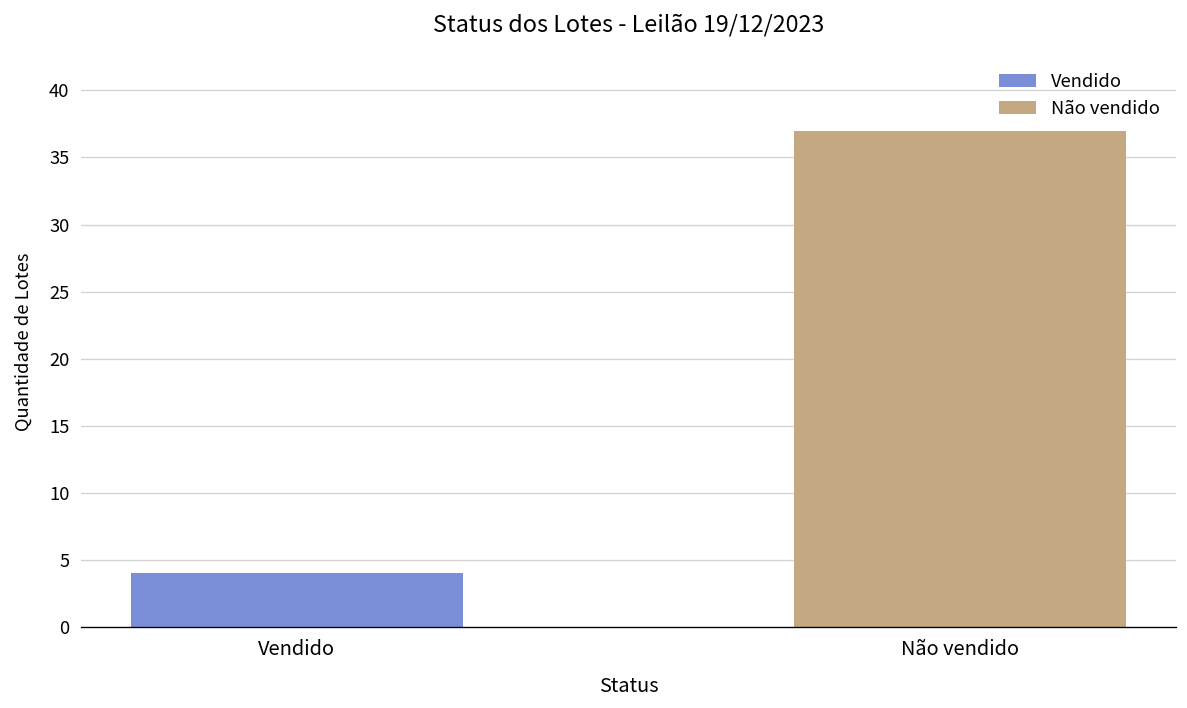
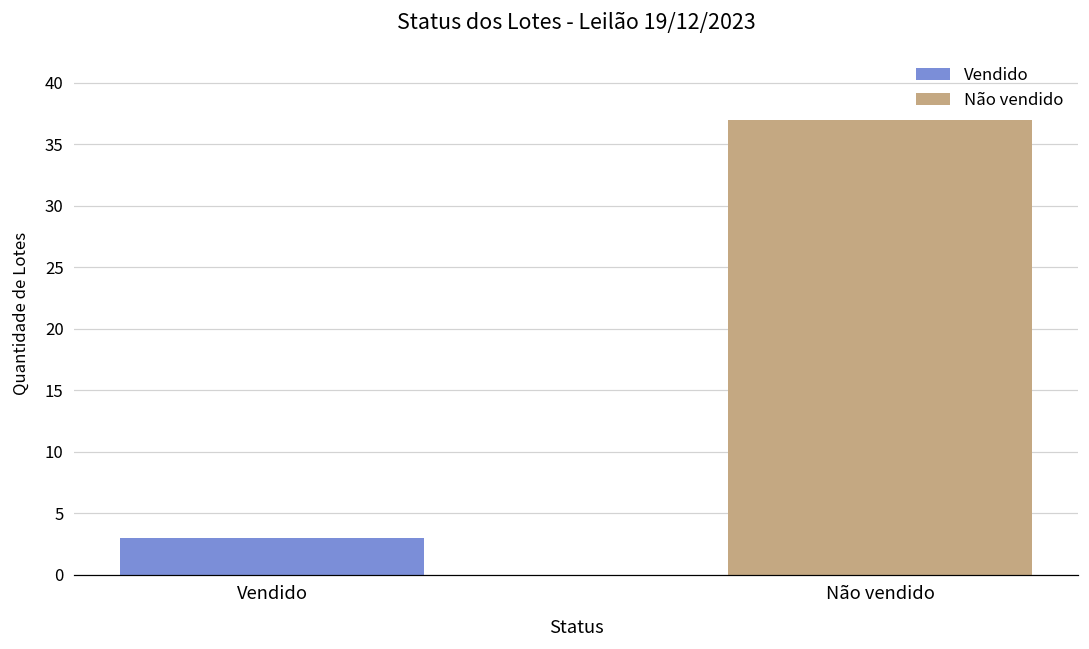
Vendido: 4 -> 3
